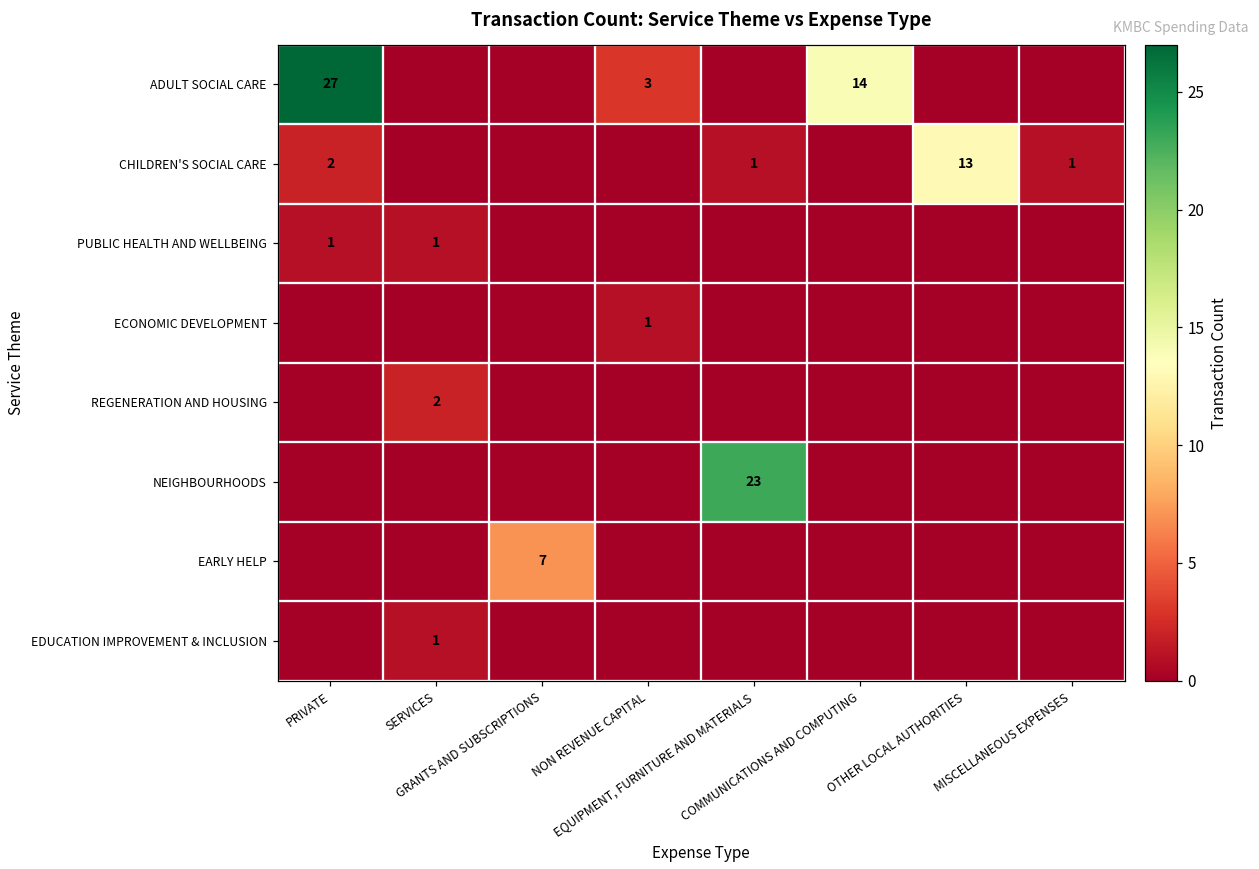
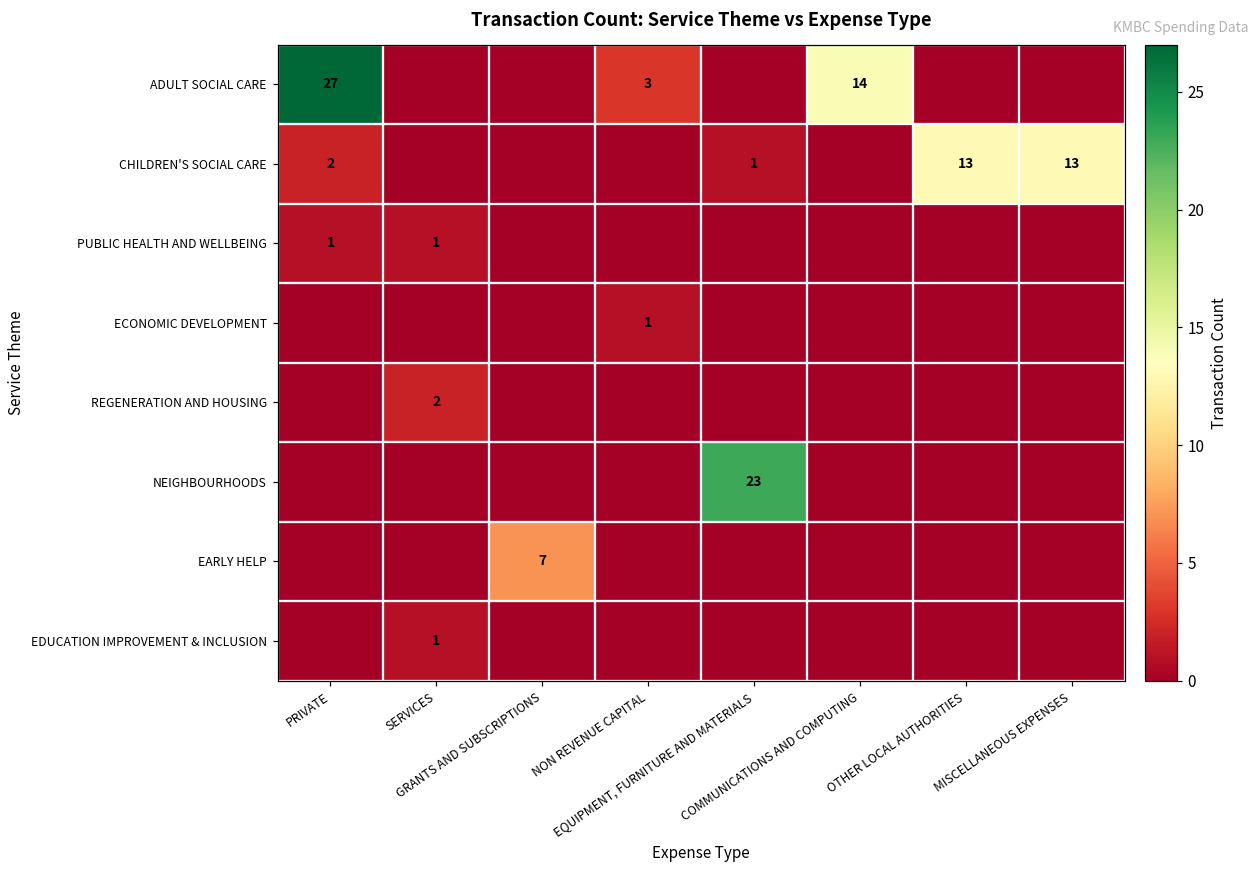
CHILDREN'S SOCIAL CARE, MISCELLANEOUS EXPENSES: 1 -> 13
